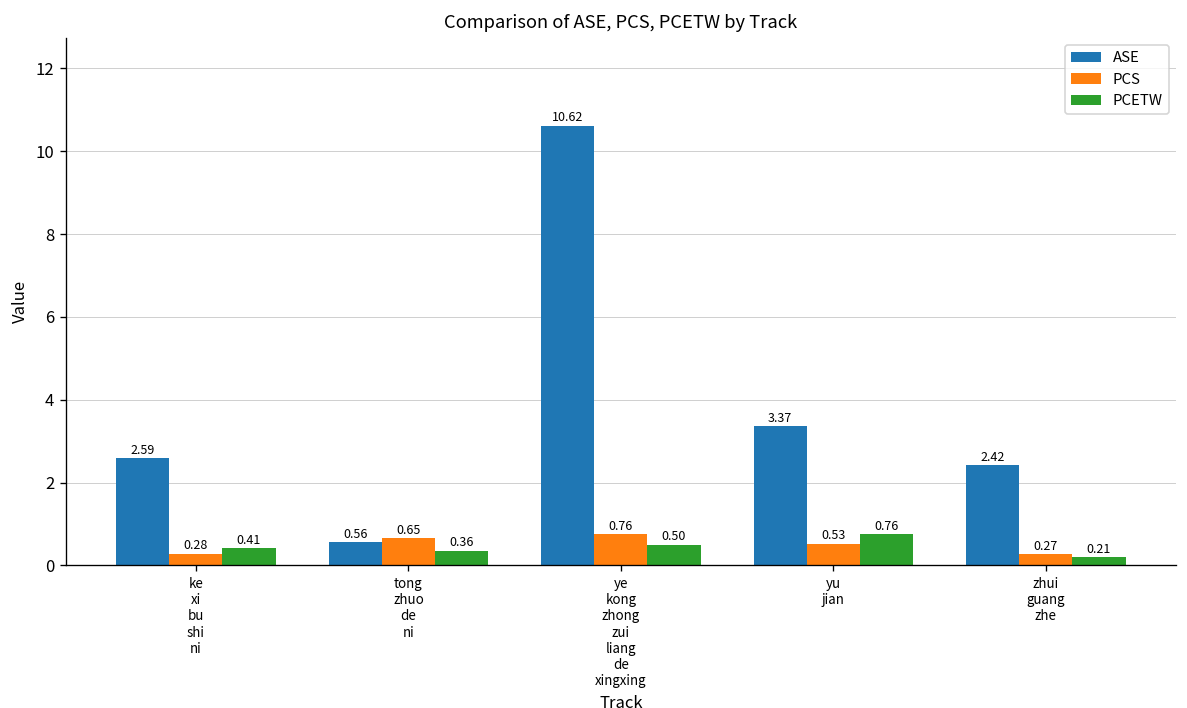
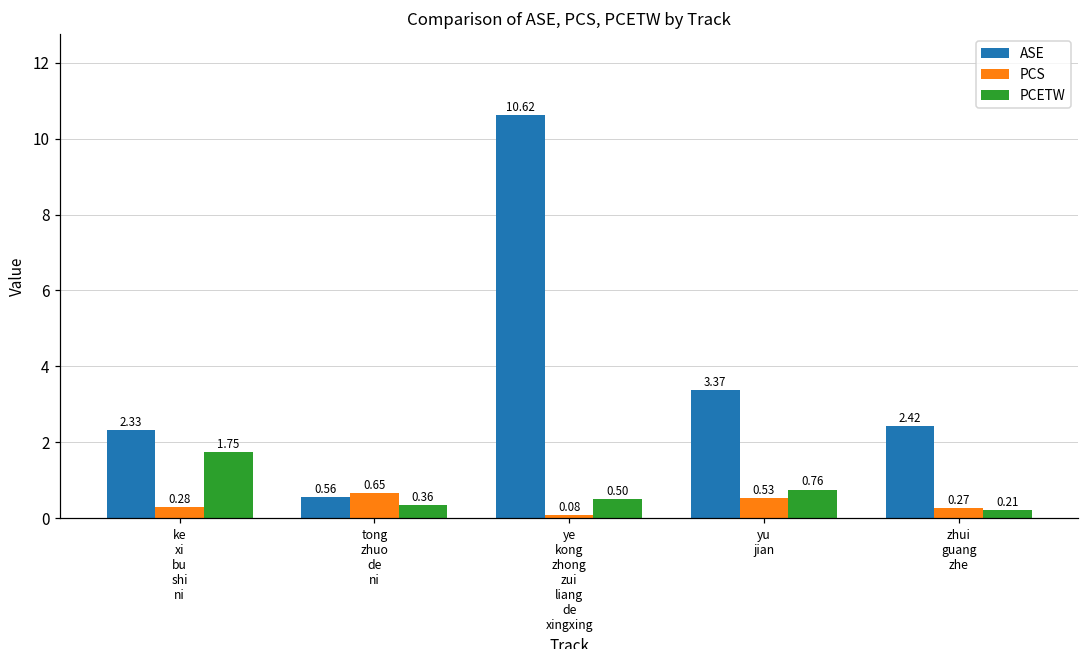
ASE, ke xi bu shi ni: 2.59 -> 2.33
PCETW, ke xi bu shi ni: 0.41 -> 1.75
PCS, ye kong zhong zui liang de xingxing: 0.76 -> 0.08
